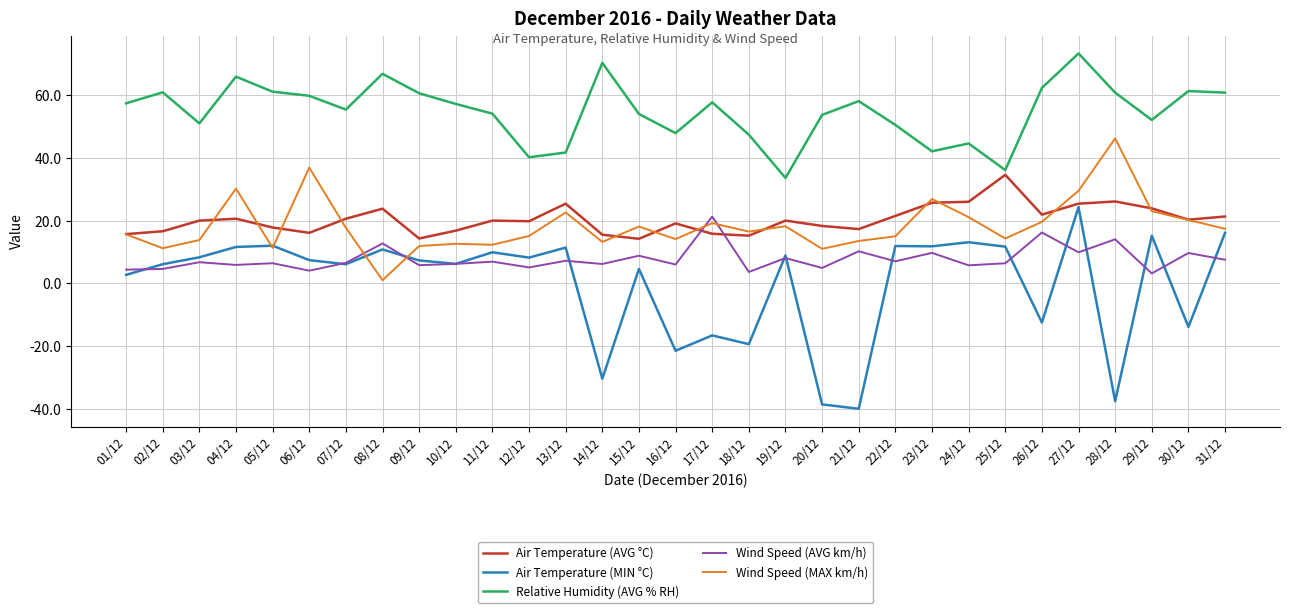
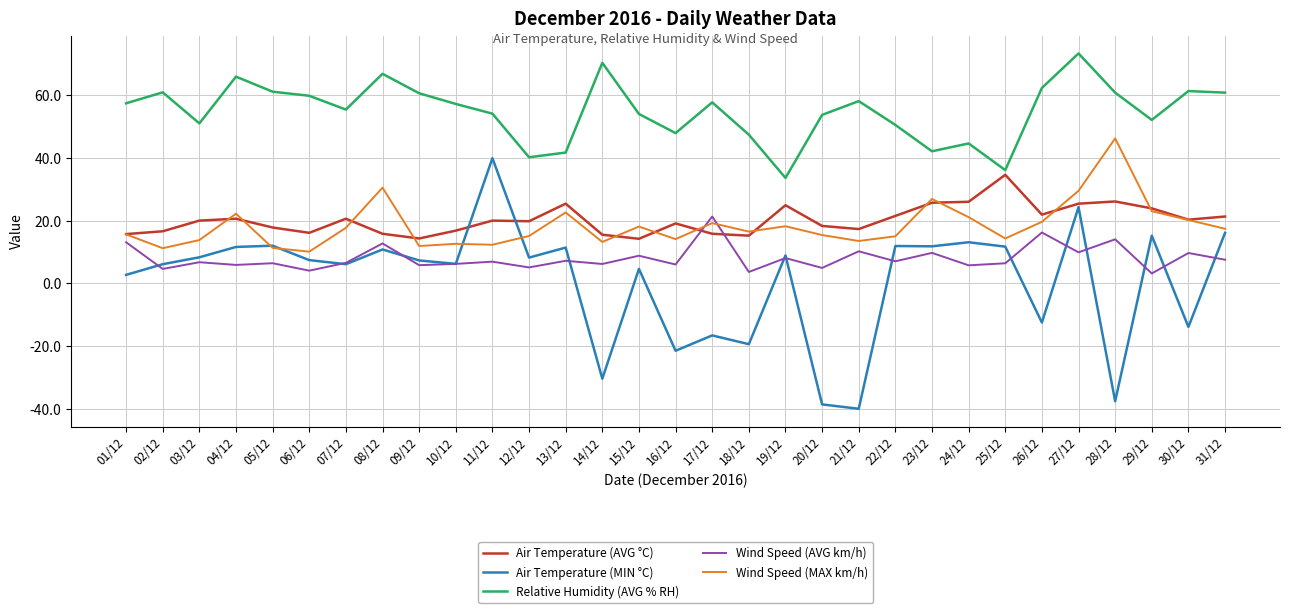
Wind Speed (AVG km/h), 01/12: 4 -> 13
Wind Speed (MAX km/h), 04/12: 30 -> 22
Wind Speed (MAX km/h), 06/12: 37 -> 10
Air Temperature (AVG °C), 08/12: 24 -> 16
Wind Speed (MAX km/h), 08/12: 1 -> 31
Air Temperature (MIN °C), 11/12: 10 -> 40
Air Temperature (AVG °C), 19/12: 20 -> 25
Wind Speed (MAX km/h), 20/12: 11 -> 15
